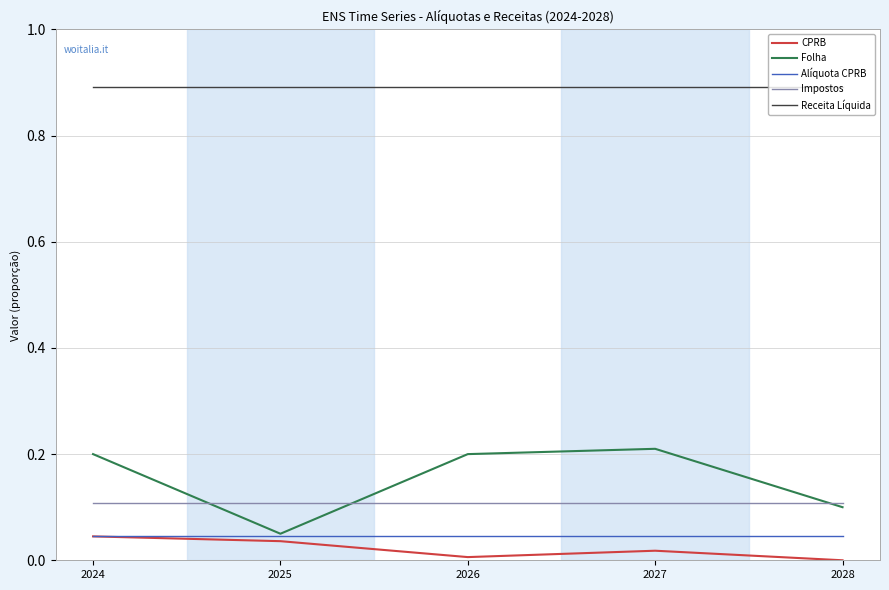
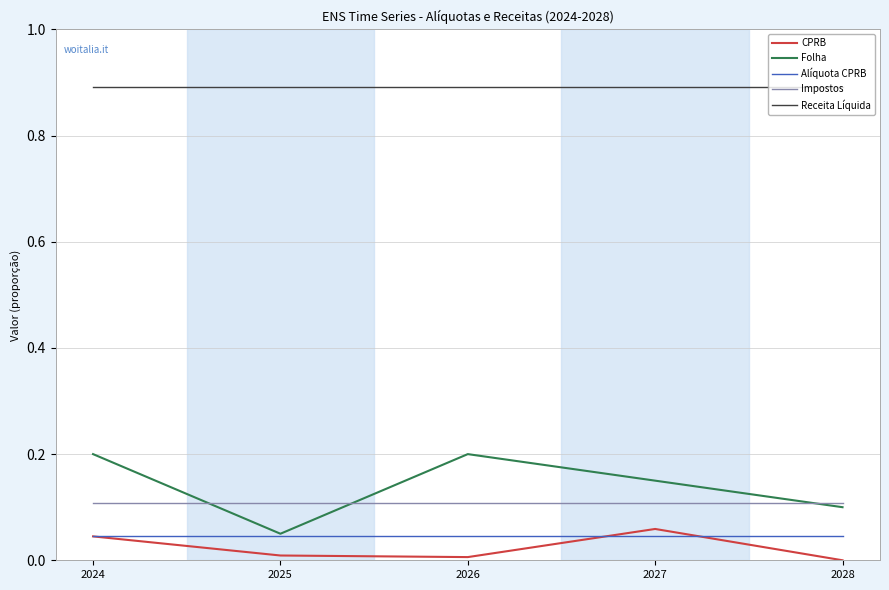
CPRB, 2025: 0.04 -> 0.01
CPRB, 2027: 0.02 -> 0.06
Folha, 2027: 0.21 -> 0.15
